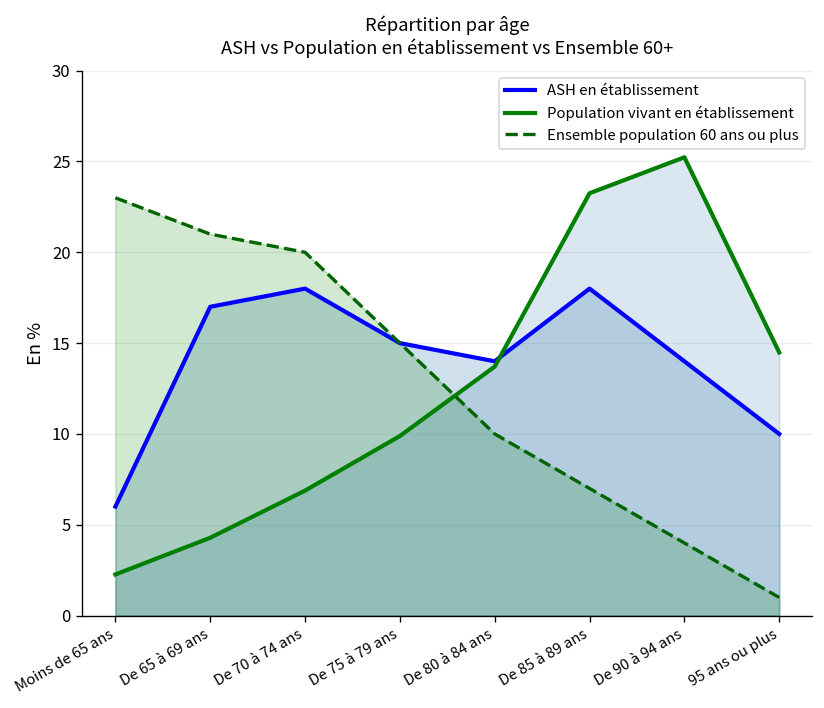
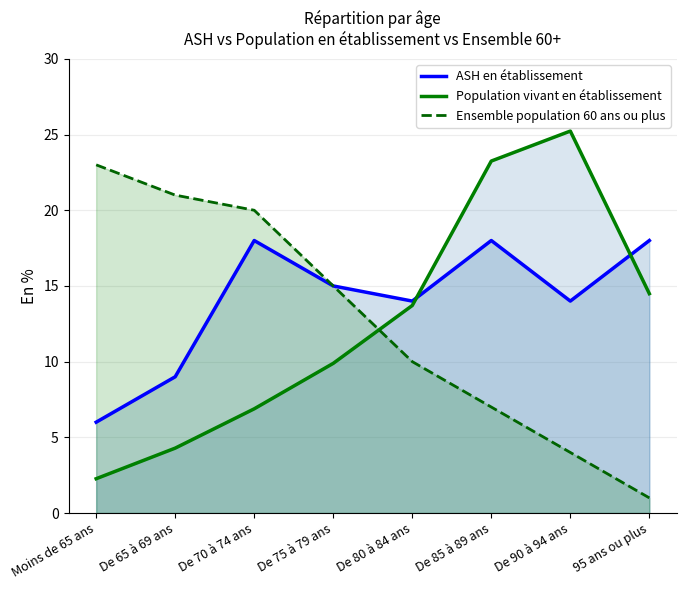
ASH en établissement, De 65 à 69 ans: 17 -> 9
ASH en établissement, 95 ans ou plus: 10 -> 18
